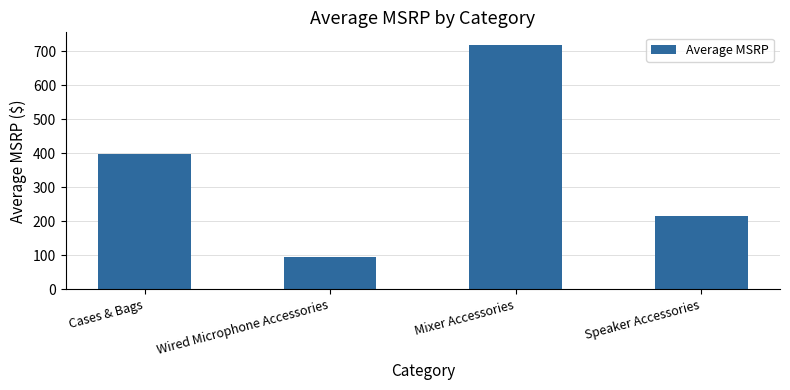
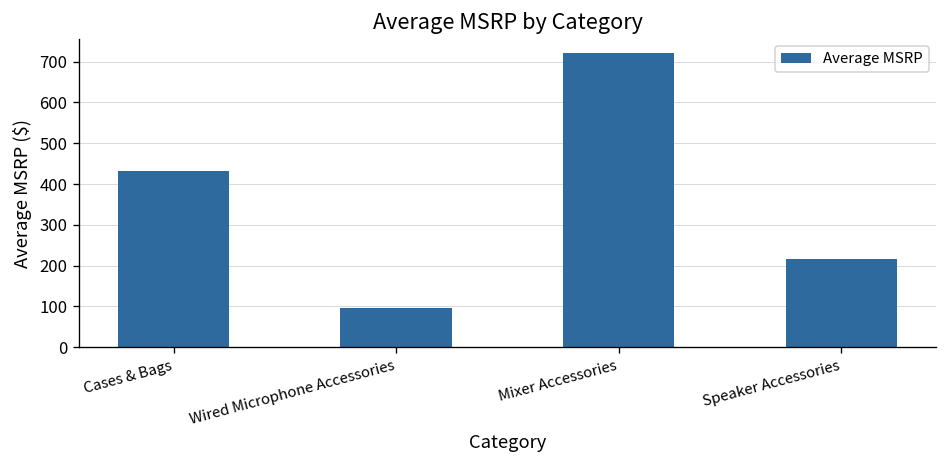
Cases & Bags: 400 -> 430
